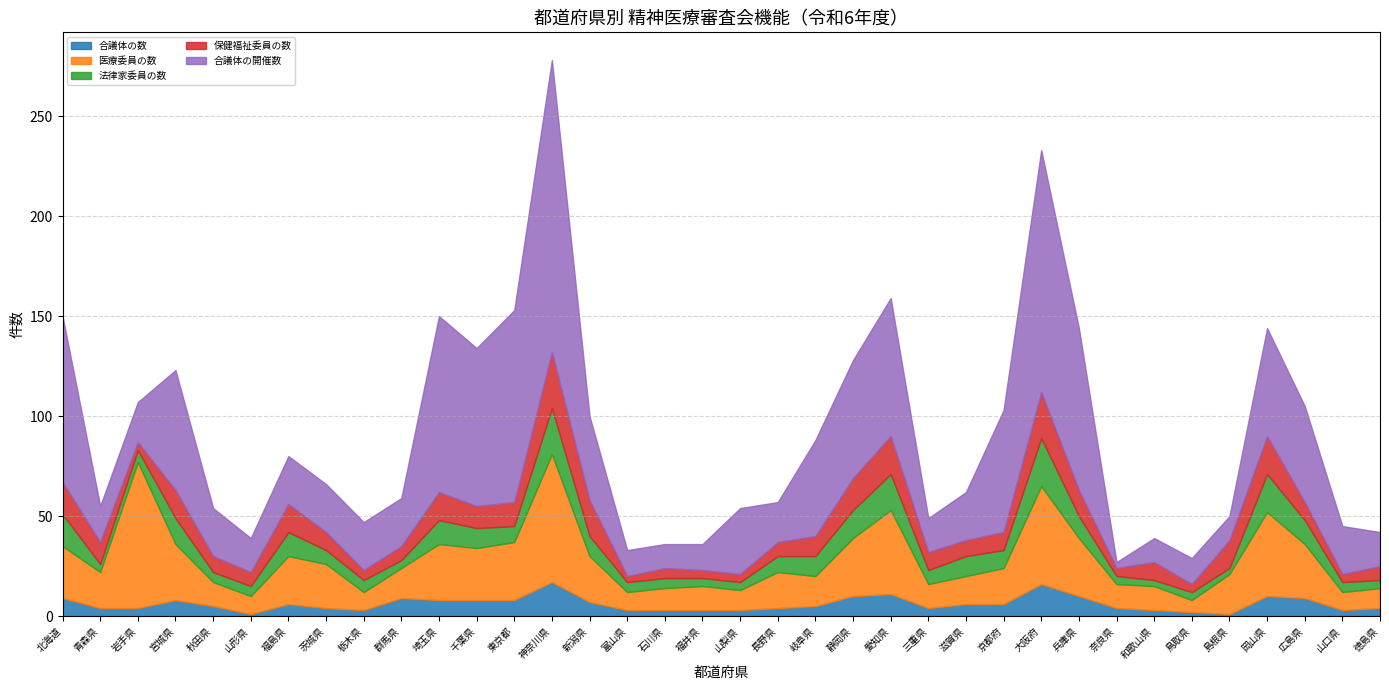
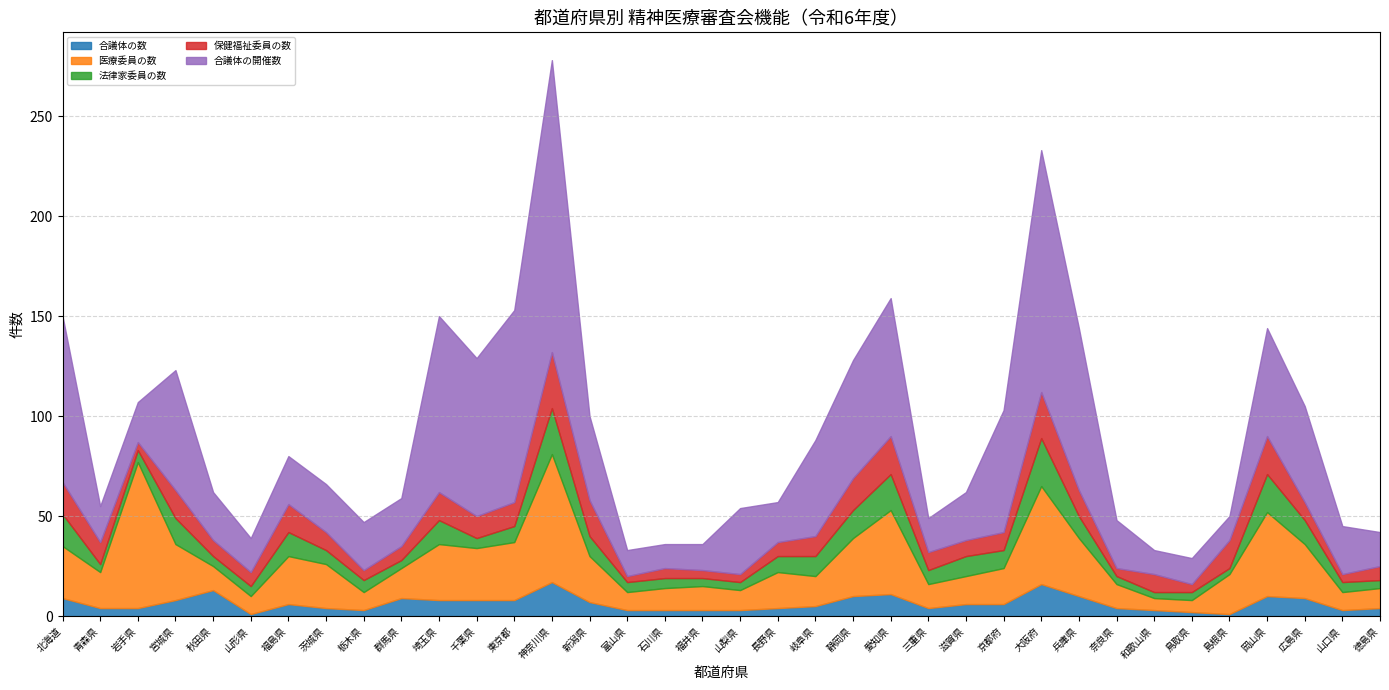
合議体の数, 秋田県: 5 -> 13
法律家委員の数, 千葉県: 10 -> 5
合議体の開催数, 奈良県: 3 -> 24
医療委員の数, 和歌山県: 12 -> 6
